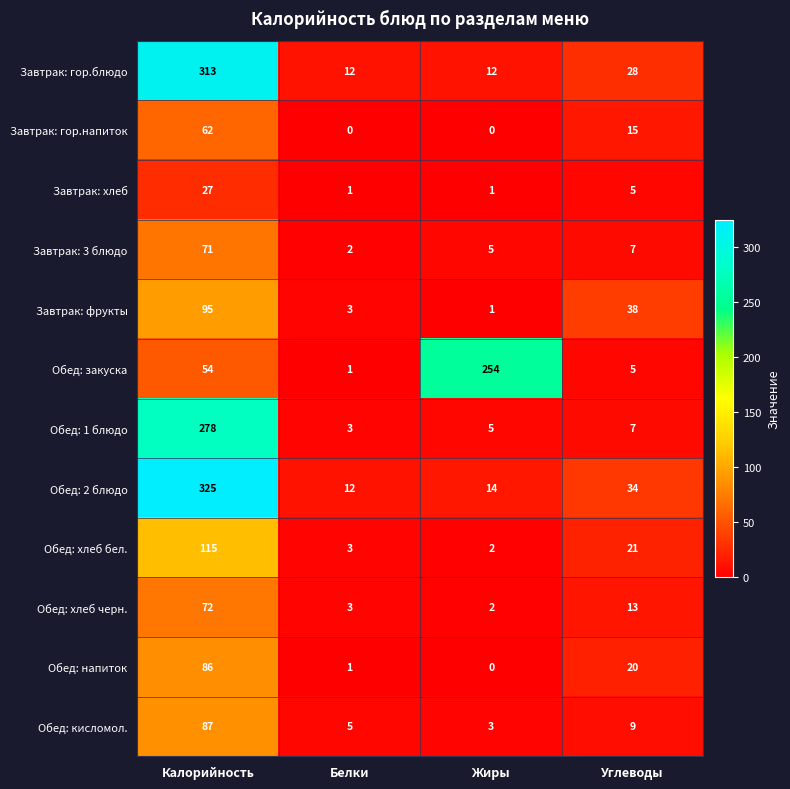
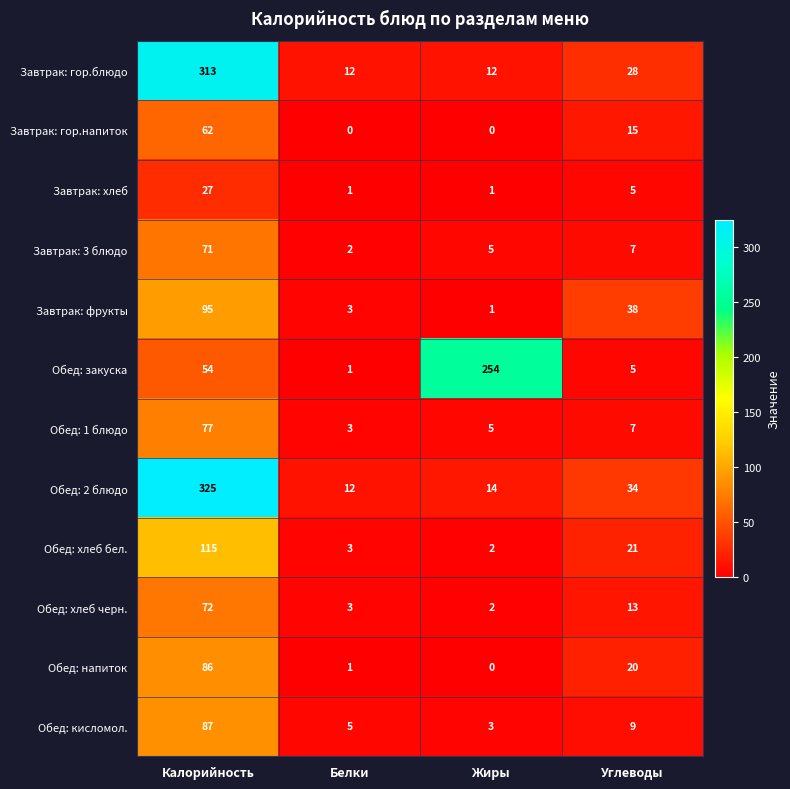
Обед: 1 блюдо, Калорийность: 278 -> 77
